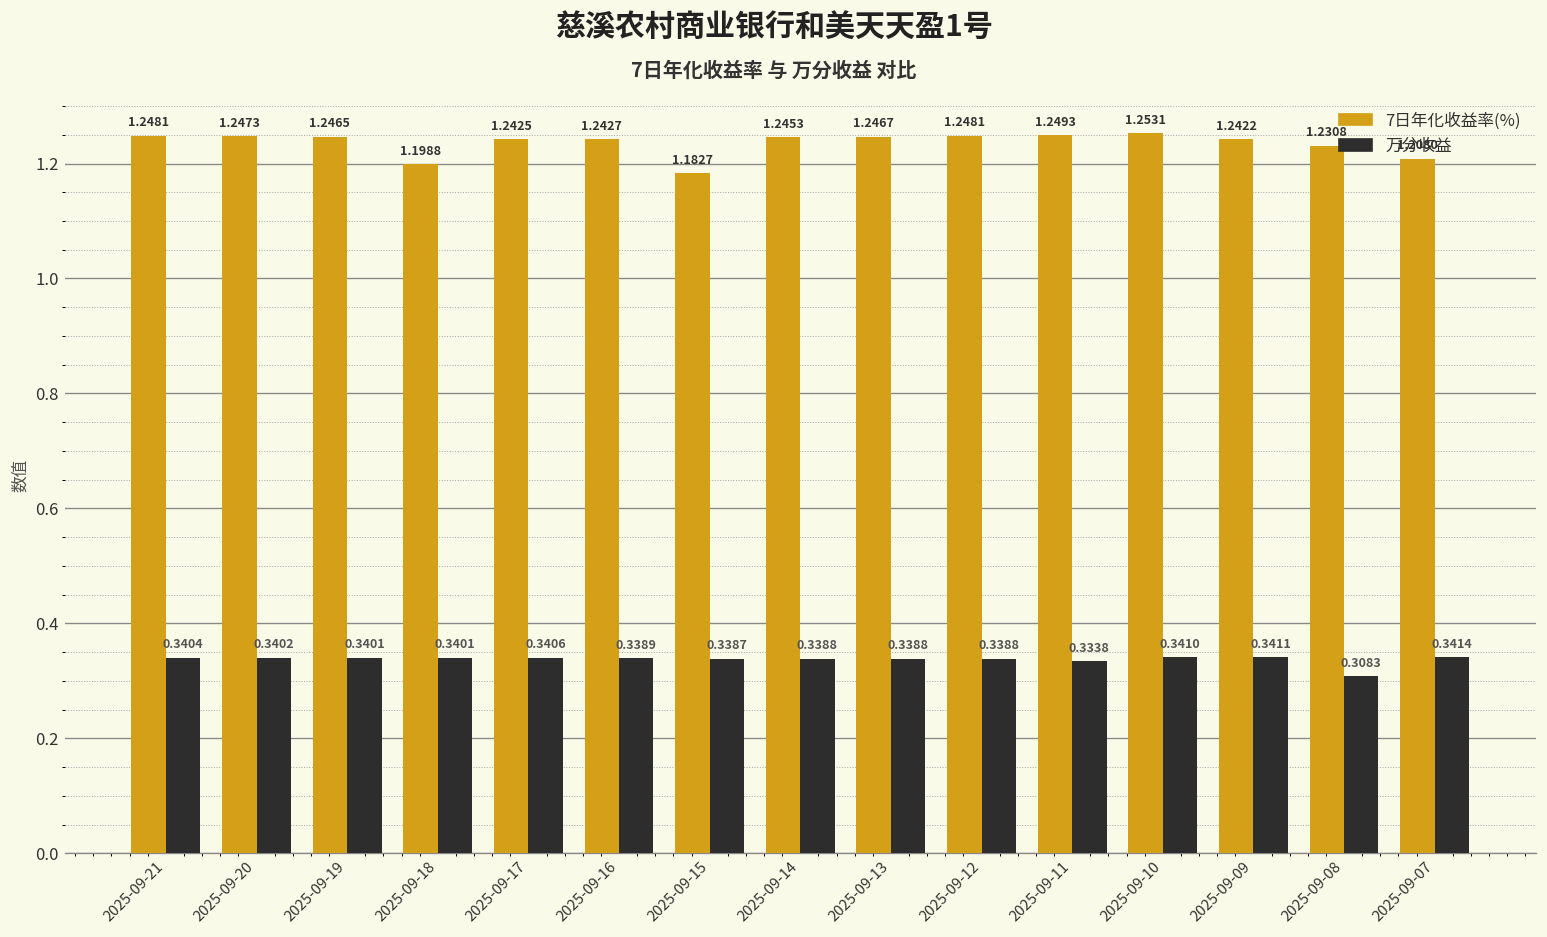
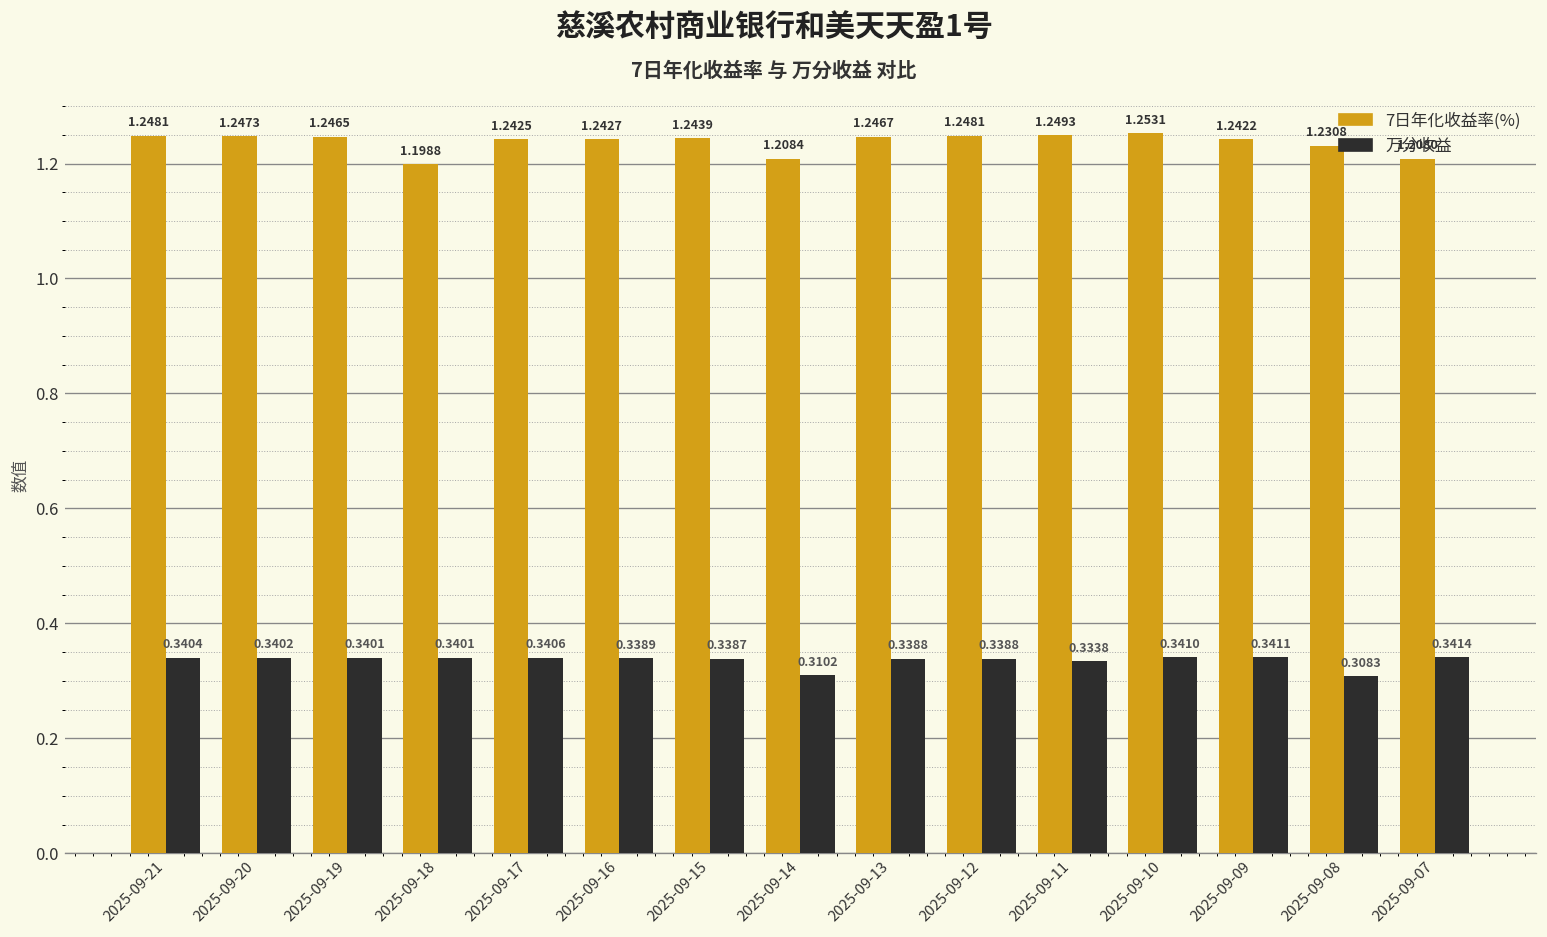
7日年化收益率(%), 2025-09-15: 1.1827 -> 1.2439
7日年化收益率(%), 2025-09-14: 1.2453 -> 1.2084
万分收益, 2025-09-14: 0.3388 -> 0.3102
